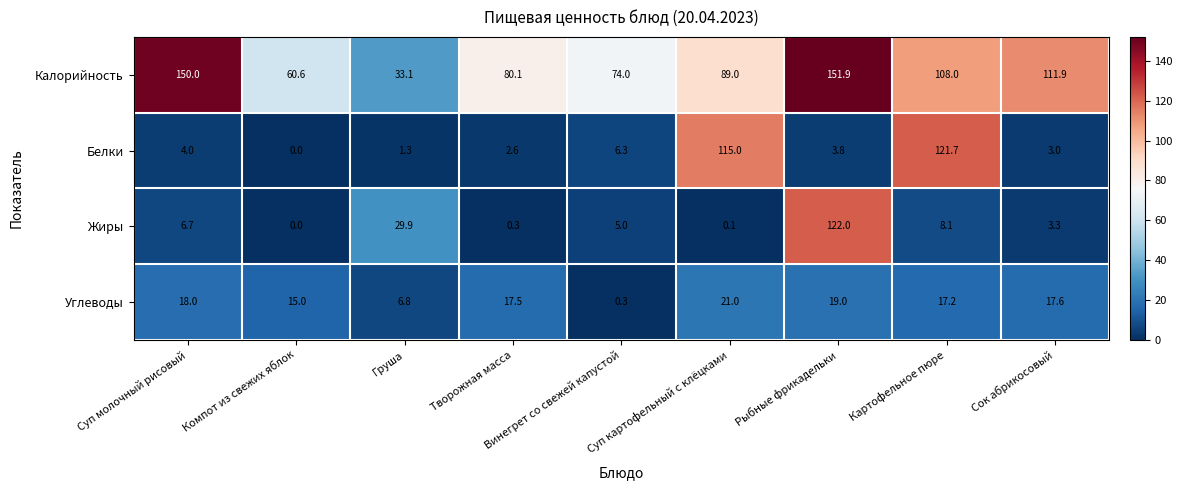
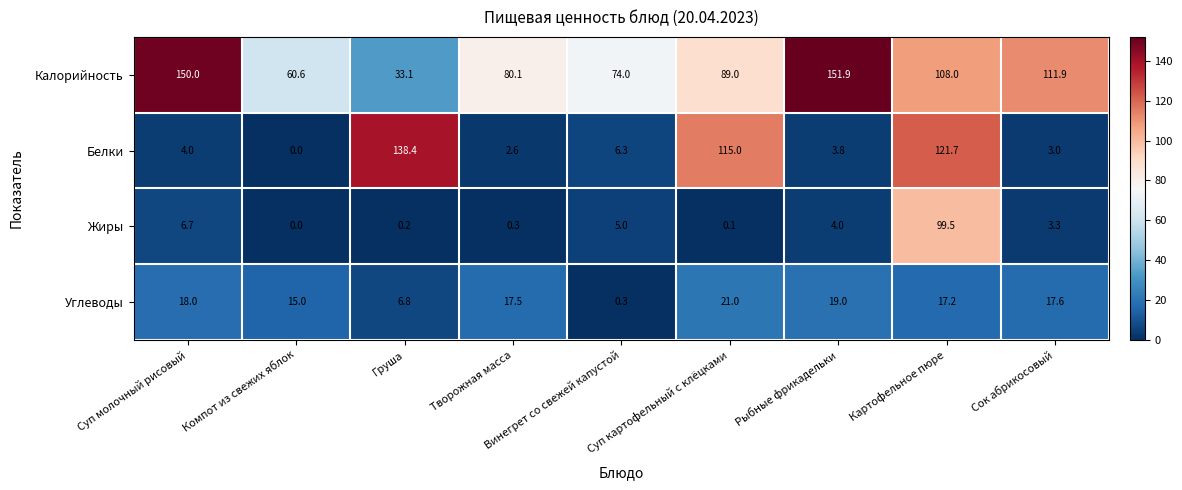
Белки, Груша: 1.3 -> 138.4
Жиры, Груша: 29.9 -> 0.2
Жиры, Рыбные фрикадельки: 122.0 -> 4.0
Жиры, Картофельное пюре: 8.1 -> 99.5
